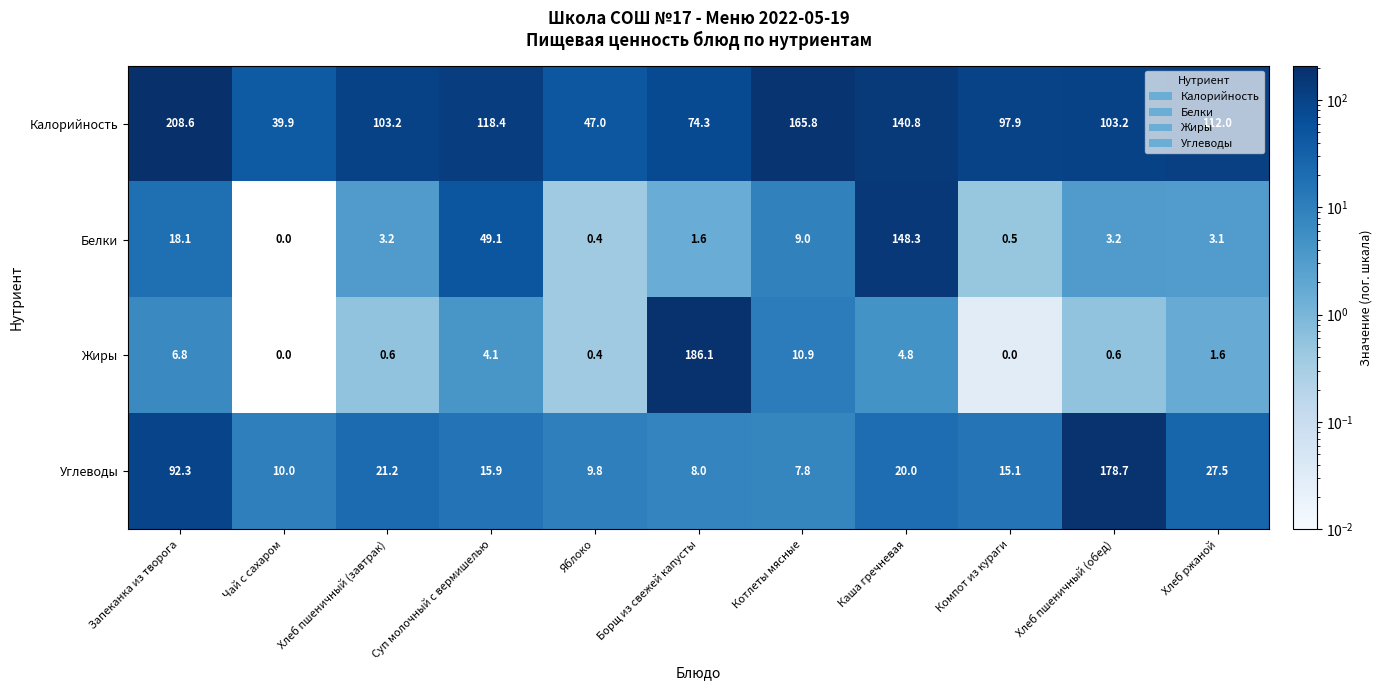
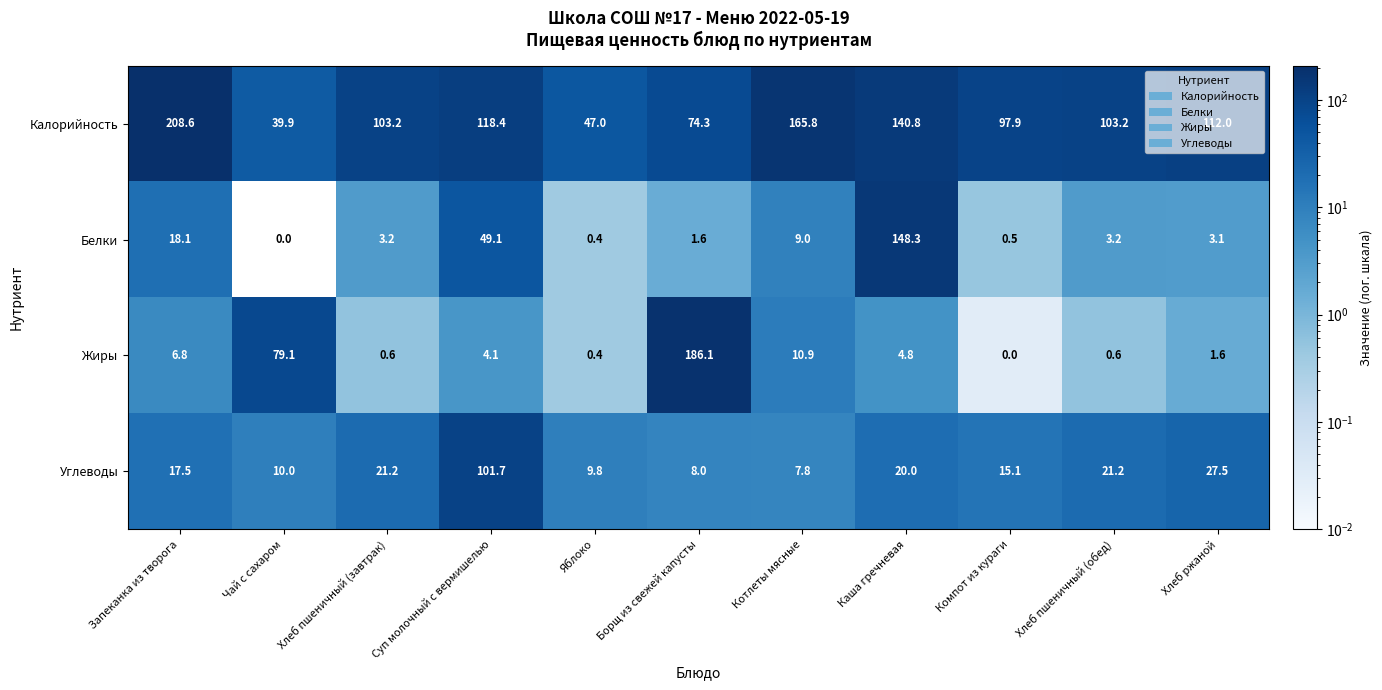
Жиры, Чай с сахаром: 0.0 -> 79.1
Углеводы, Запеканка из творога: 92.3 -> 17.5
Углеводы, Суп молочный с вермишелью: 15.9 -> 101.7
Углеводы, Хлеб пшеничный (обед): 178.7 -> 21.2
